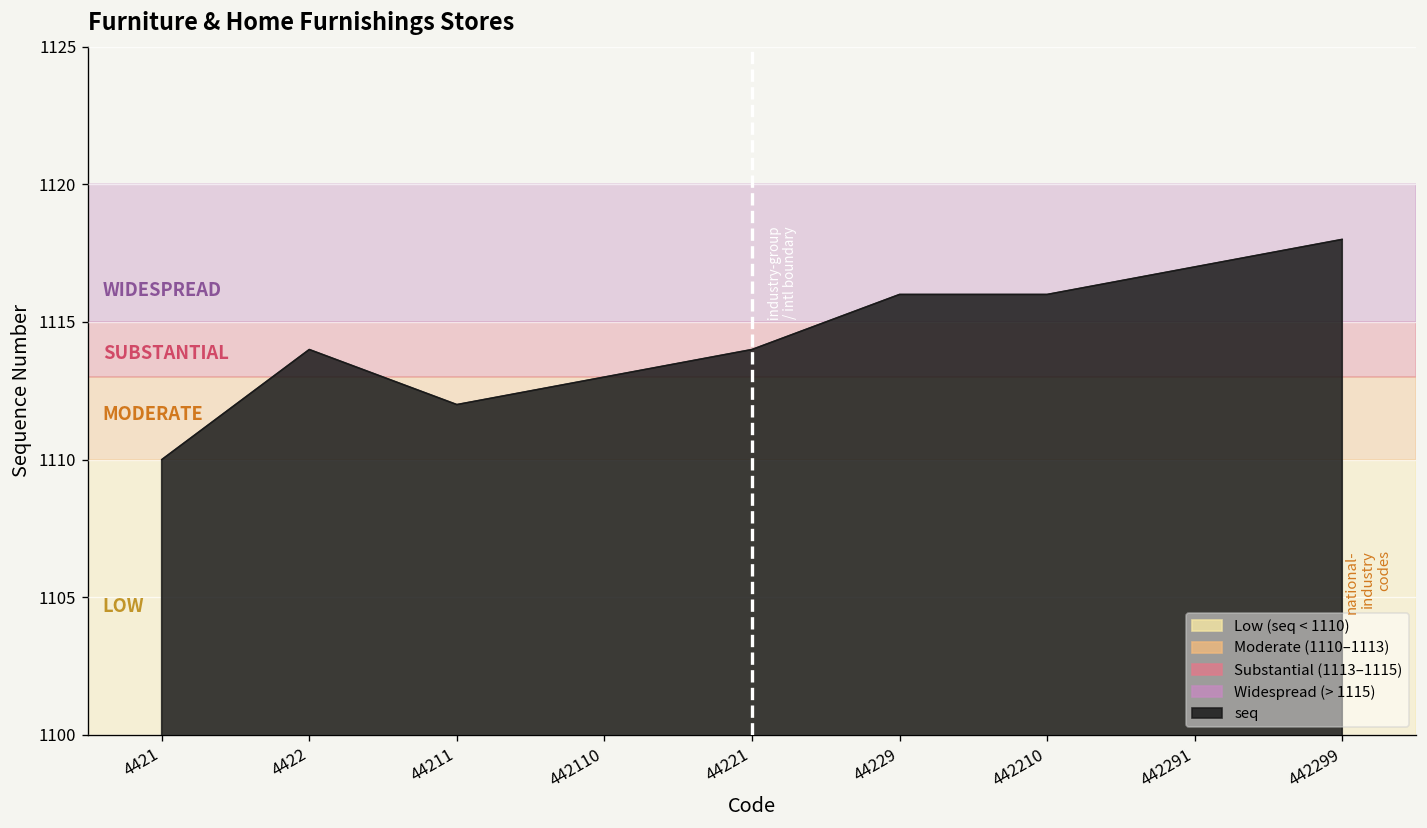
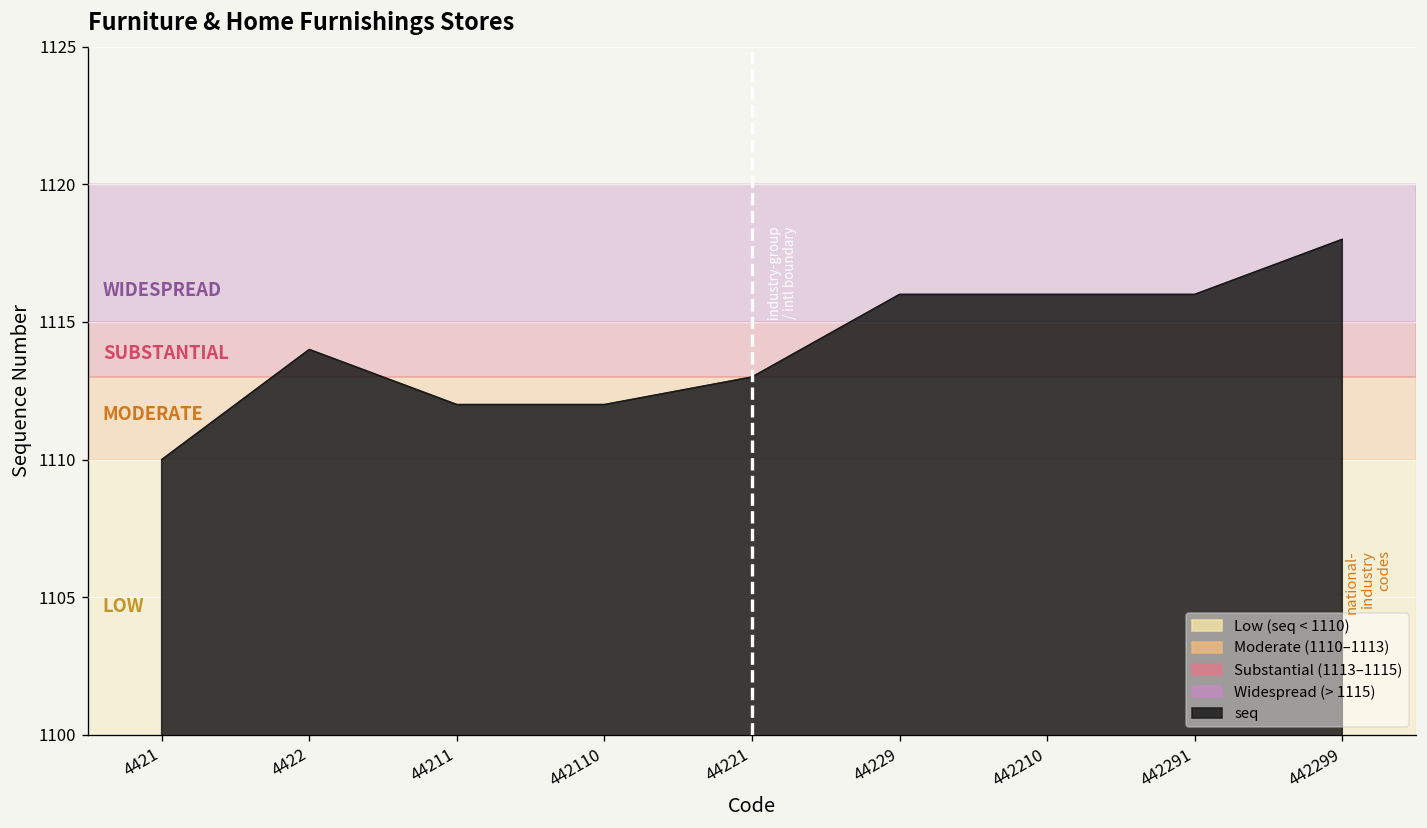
442110: 1113 -> 1112
44221: 1114 -> 1113
442291: 1117 -> 1116
